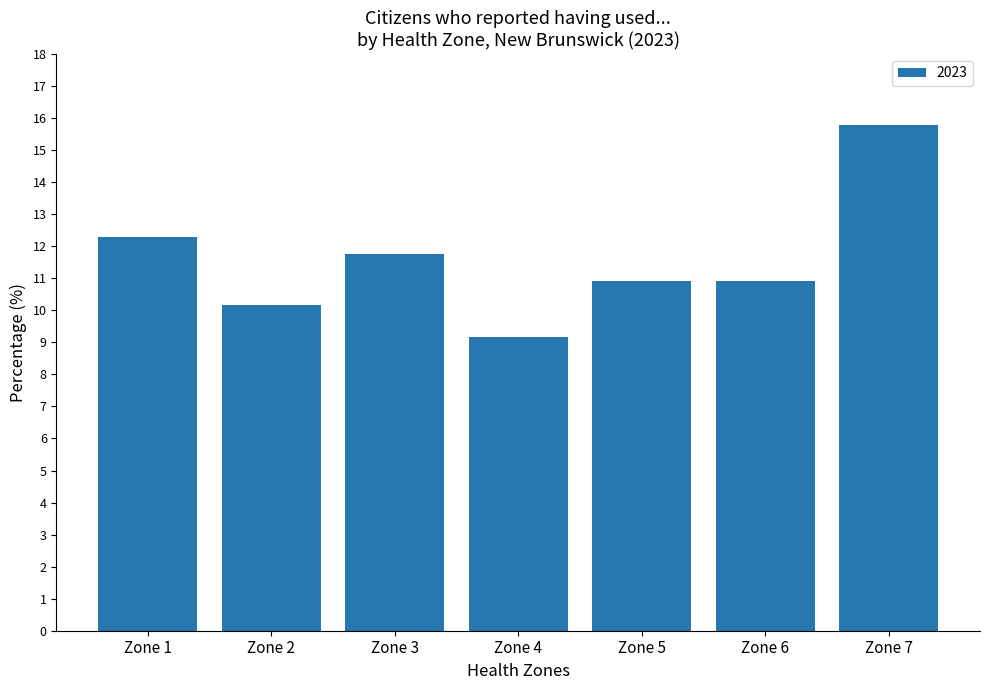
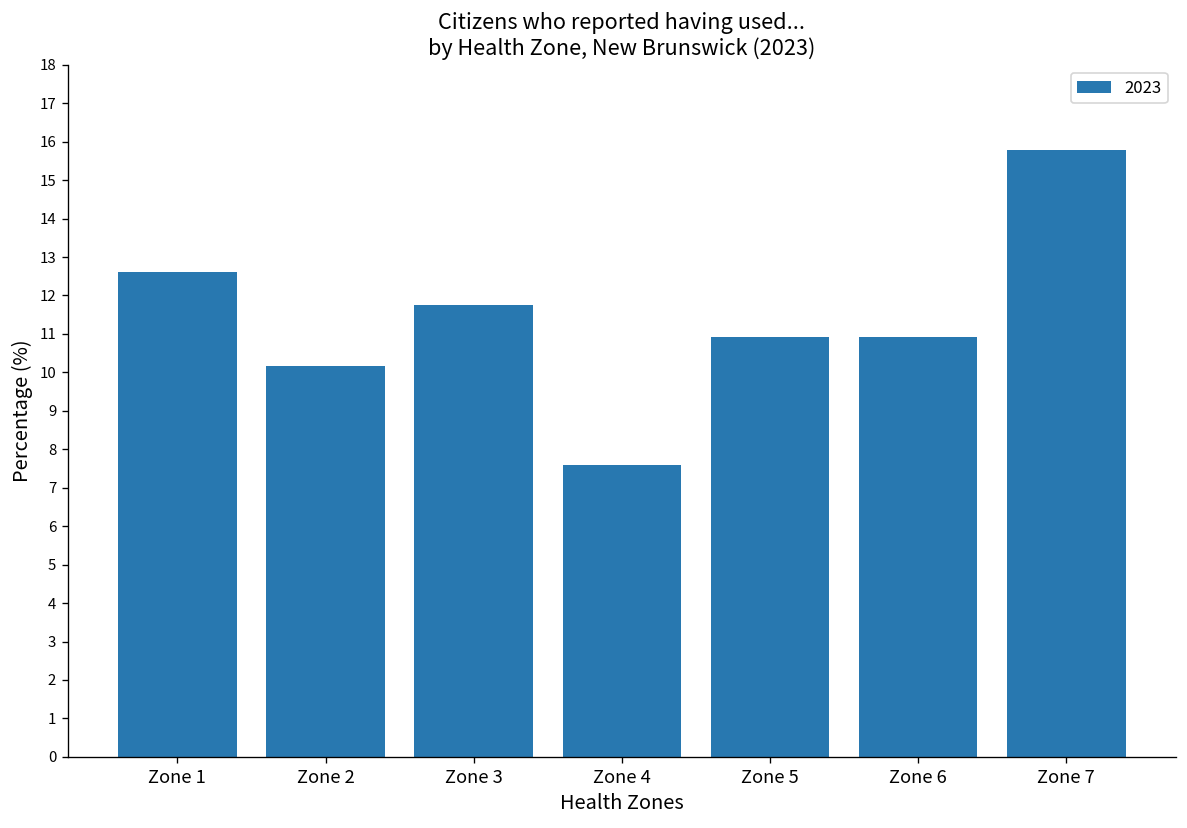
Zone 1: 12.3 -> 12.6
Zone 4: 9.2 -> 7.6
